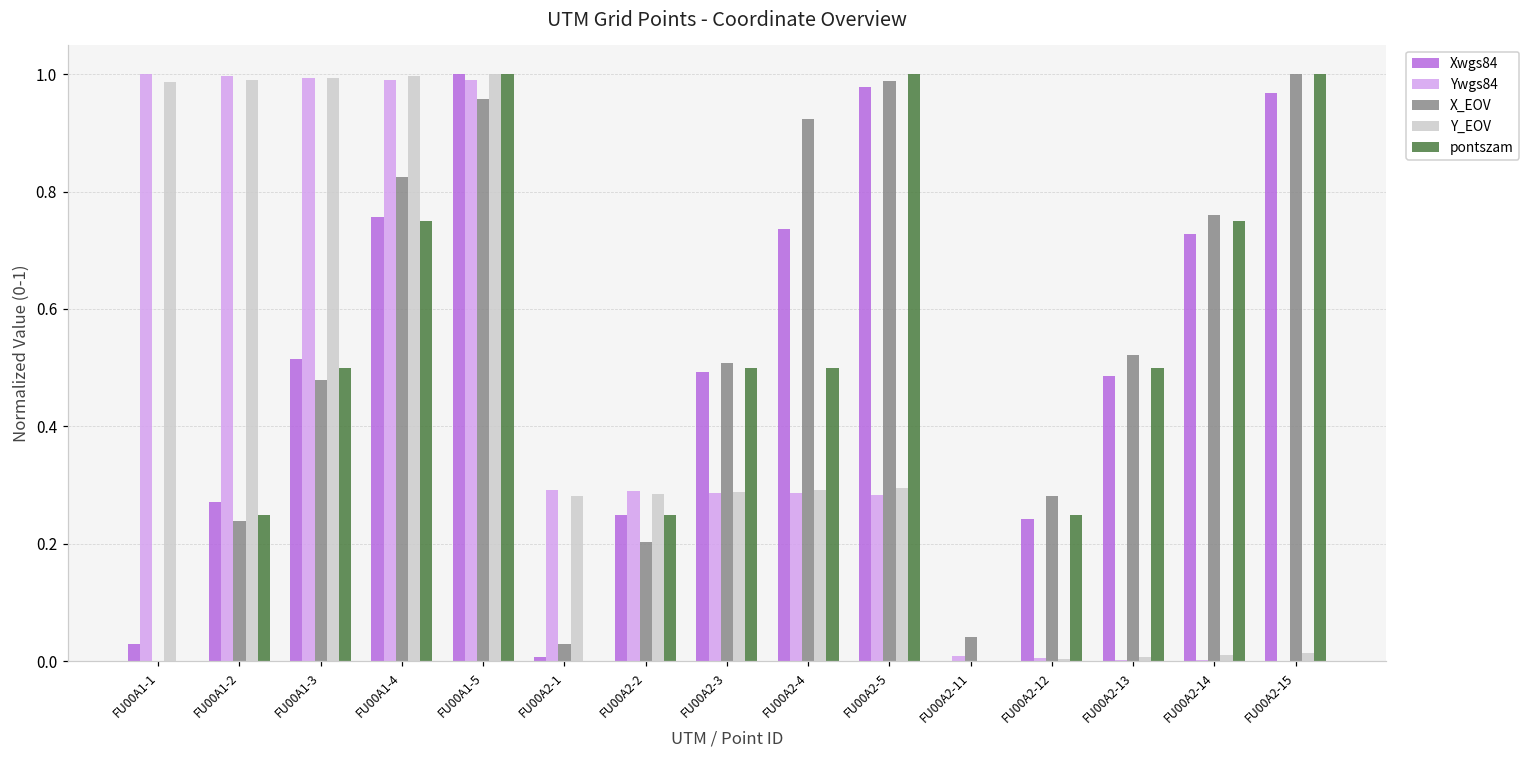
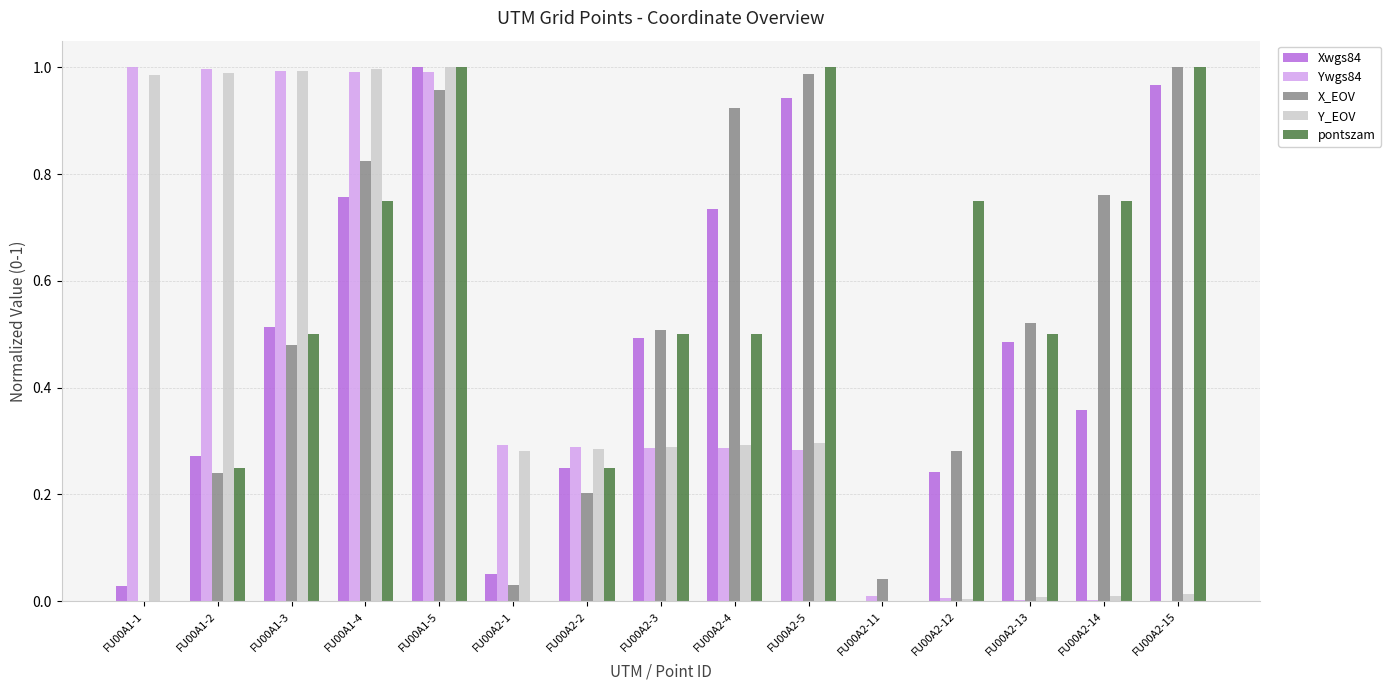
Xwgs84, FU00A2-1: 0.01 -> 0.05
Xwgs84, FU00A2-5: 0.98 -> 0.94
pontszam, FU00A2-12: 0.25 -> 0.75
Xwgs84, FU00A2-14: 0.73 -> 0.36
